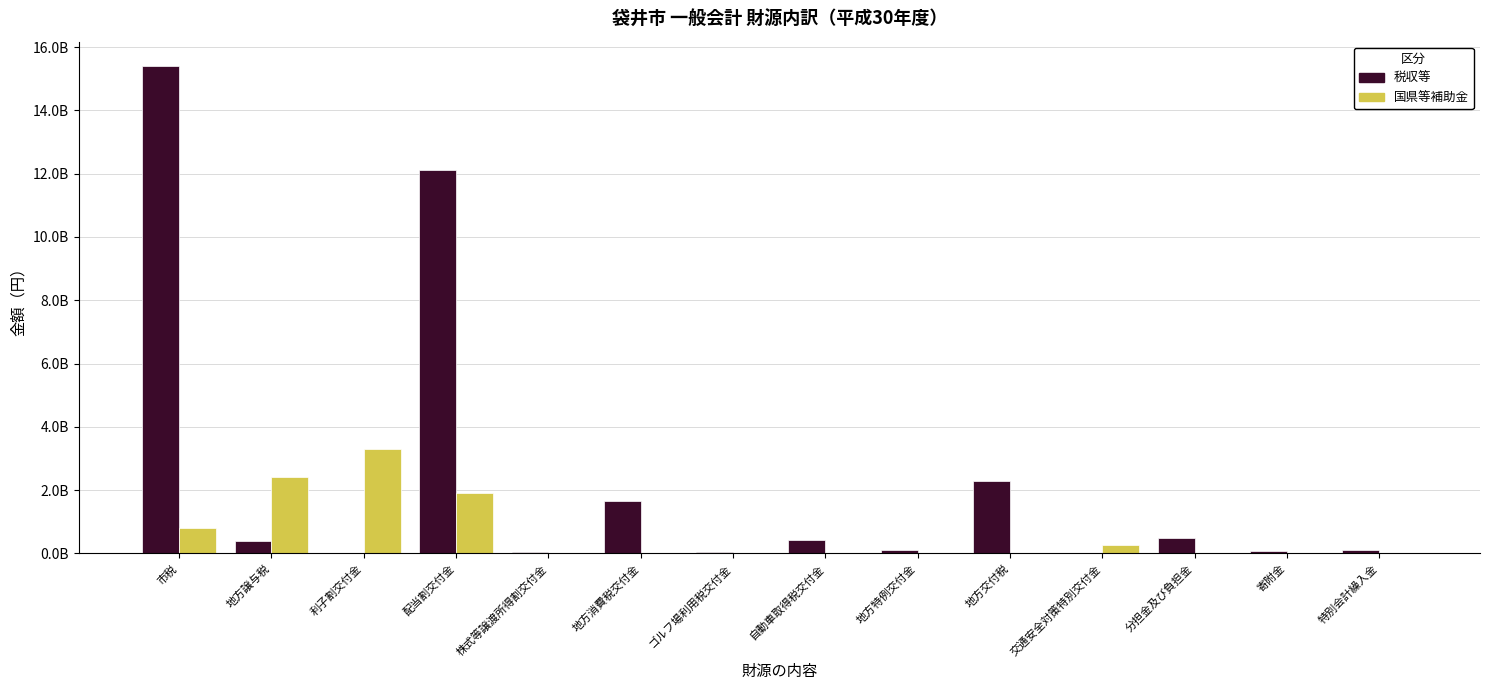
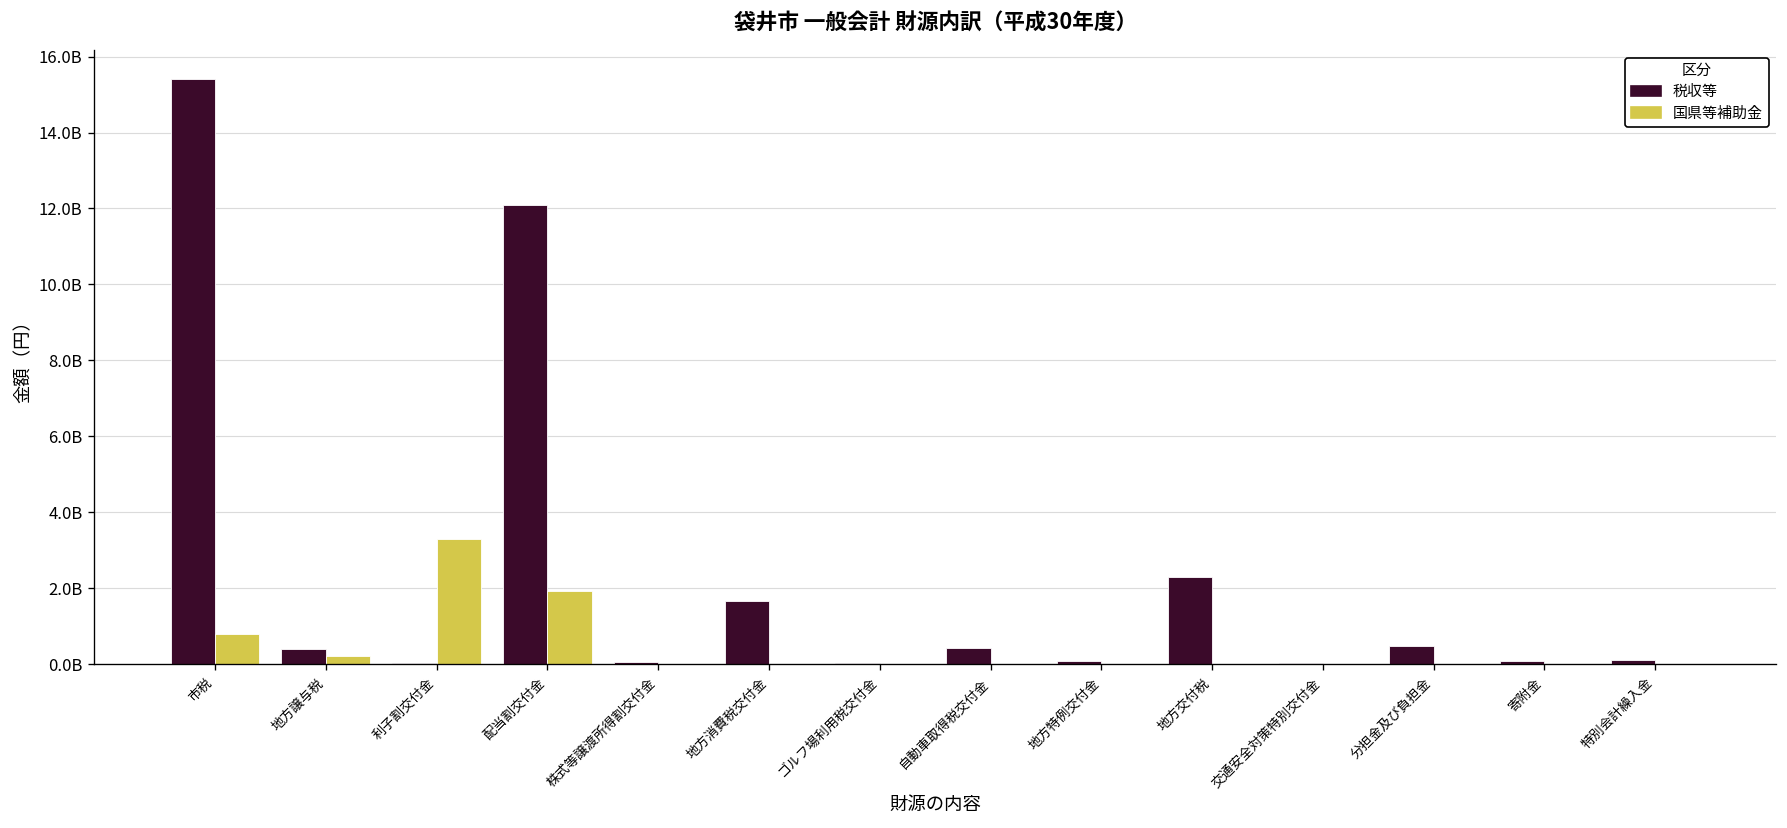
国県等補助金, 地方譲与税: 2400000000 -> 200000000
国県等補助金, 交通安全対策特別交付金: 300000000 -> 0
